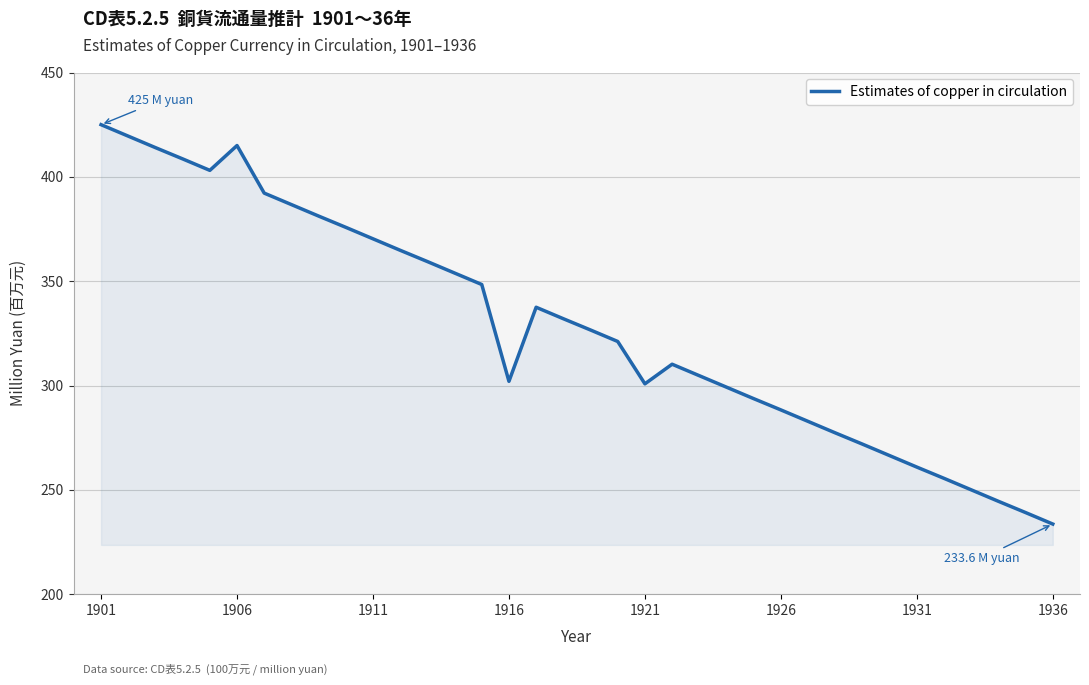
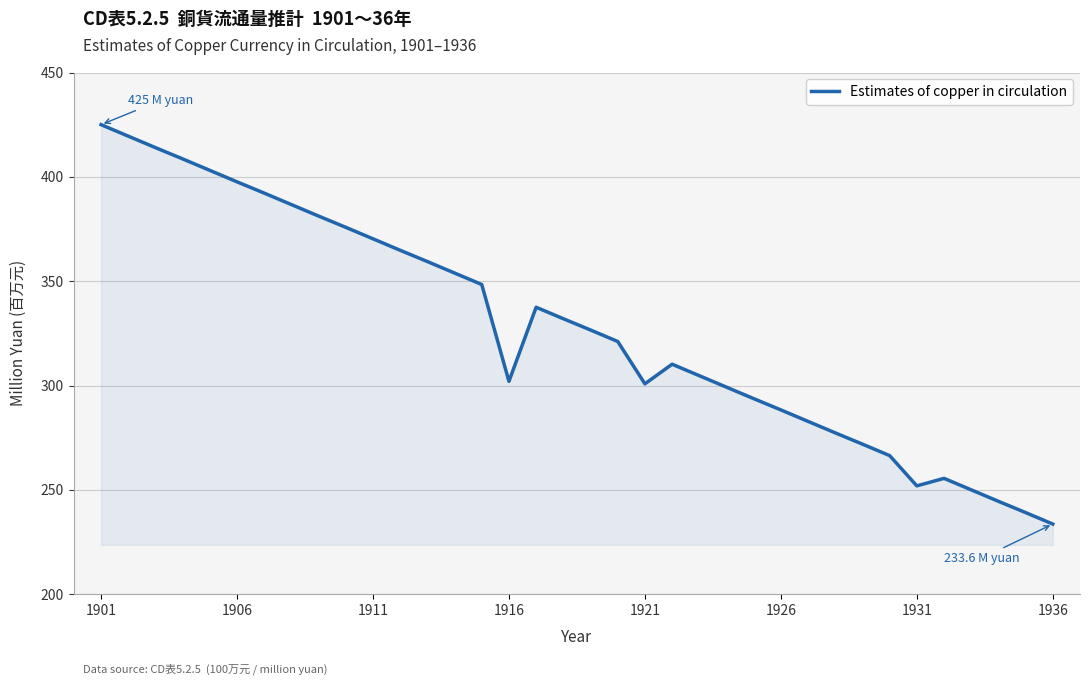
1906: 415 -> 398
1931: 261 -> 252
